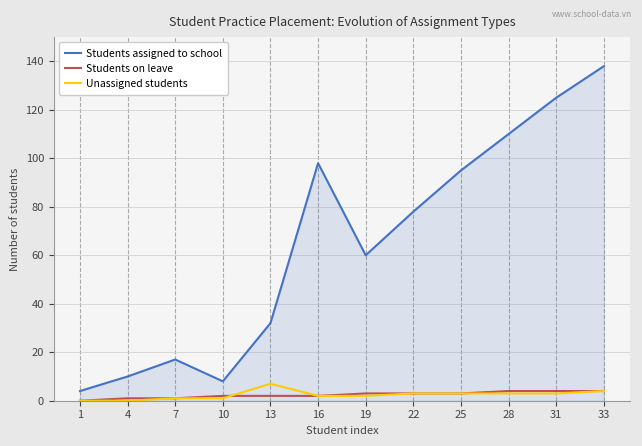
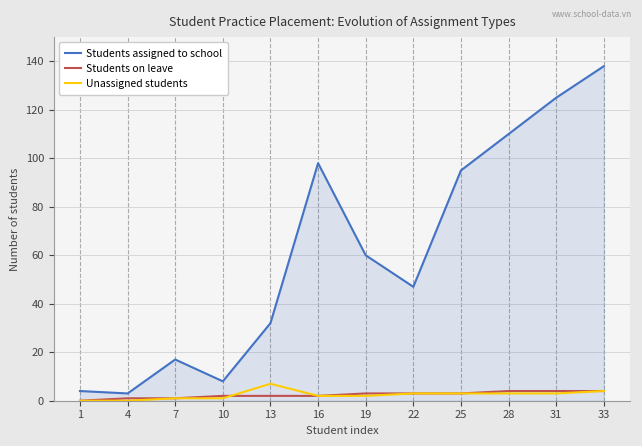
Students assigned to school, 4: 10 -> 3
Students assigned to school, 22: 78 -> 47
